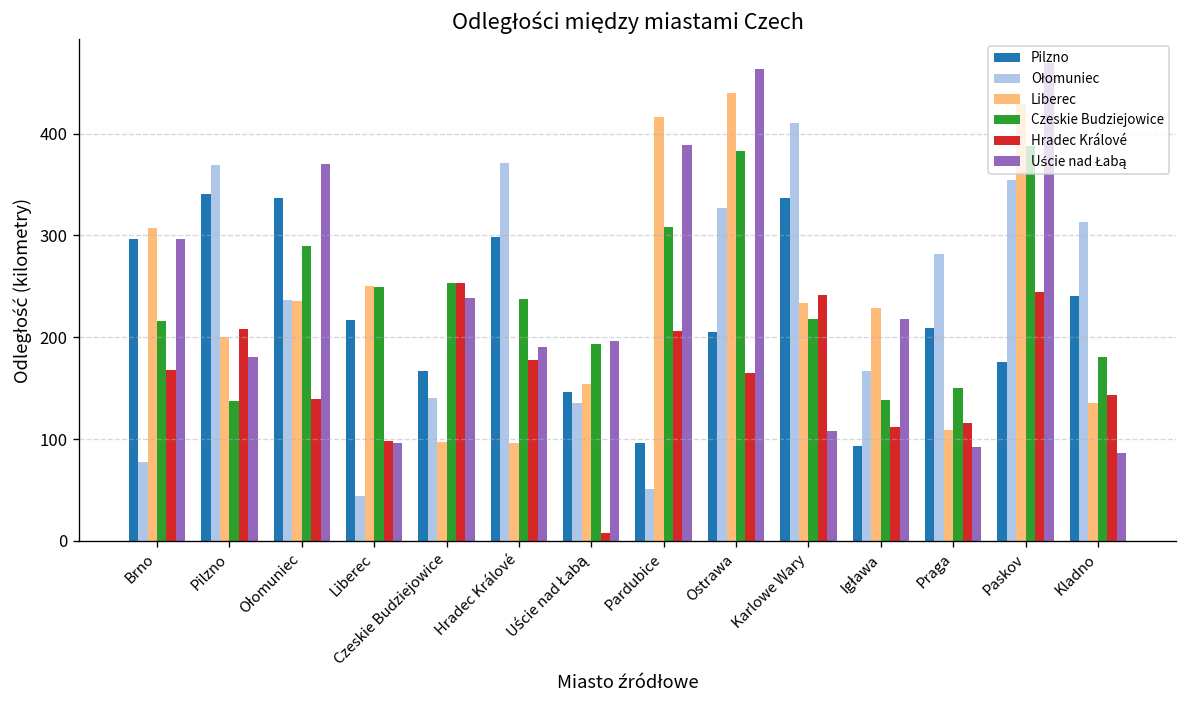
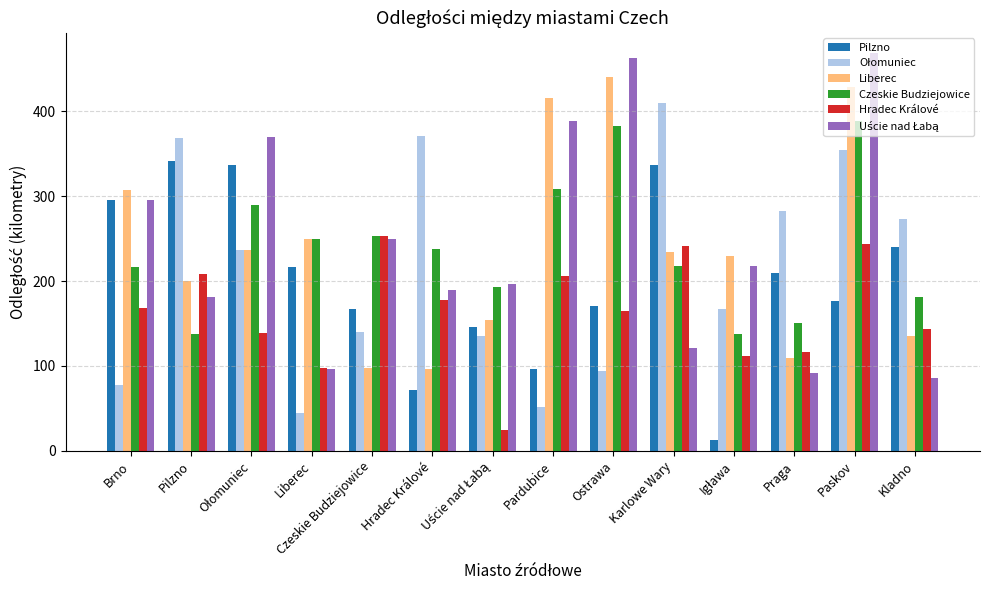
Uście nad Łabą, Czeskie Budziejowice: 240 -> 250
Pilzno, Hradec Králové: 300 -> 70
Hradec Králové, Uście nad Łabą: 10 -> 20
Pilzno, Ostrawa: 210 -> 170
Ołomuniec, Ostrawa: 330 -> 90
Uście nad Łabą, Karlowe Wary: 110 -> 120
Pilzno, Igława: 90 -> 10
Ołomuniec, Kladno: 310 -> 270
